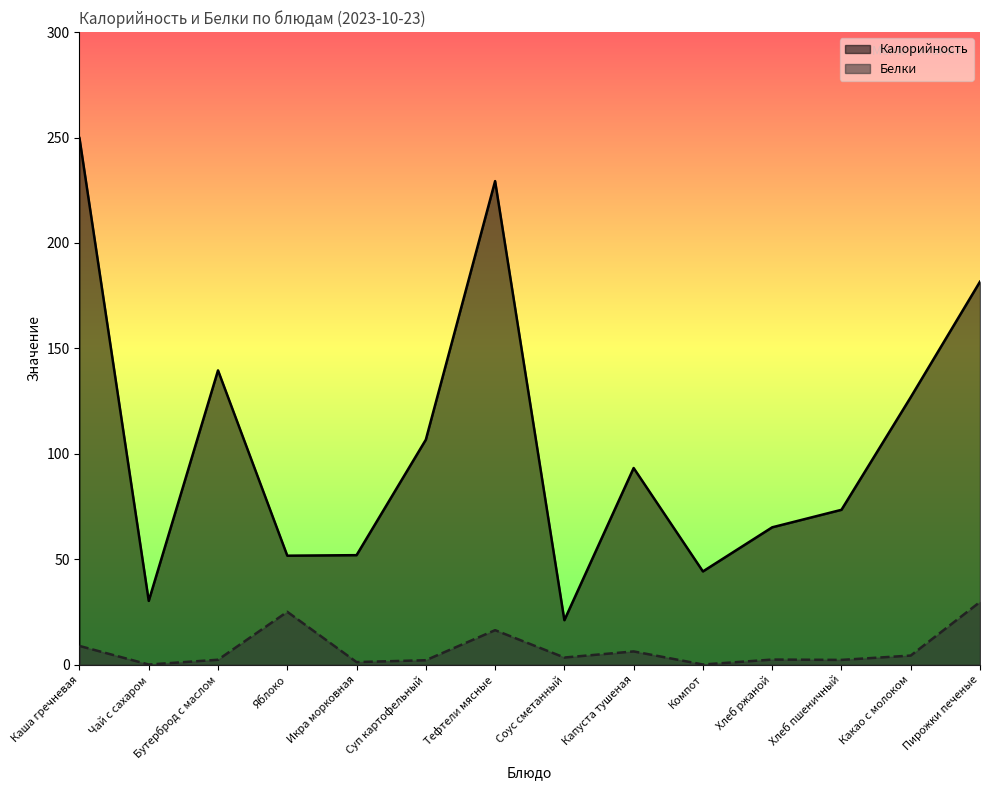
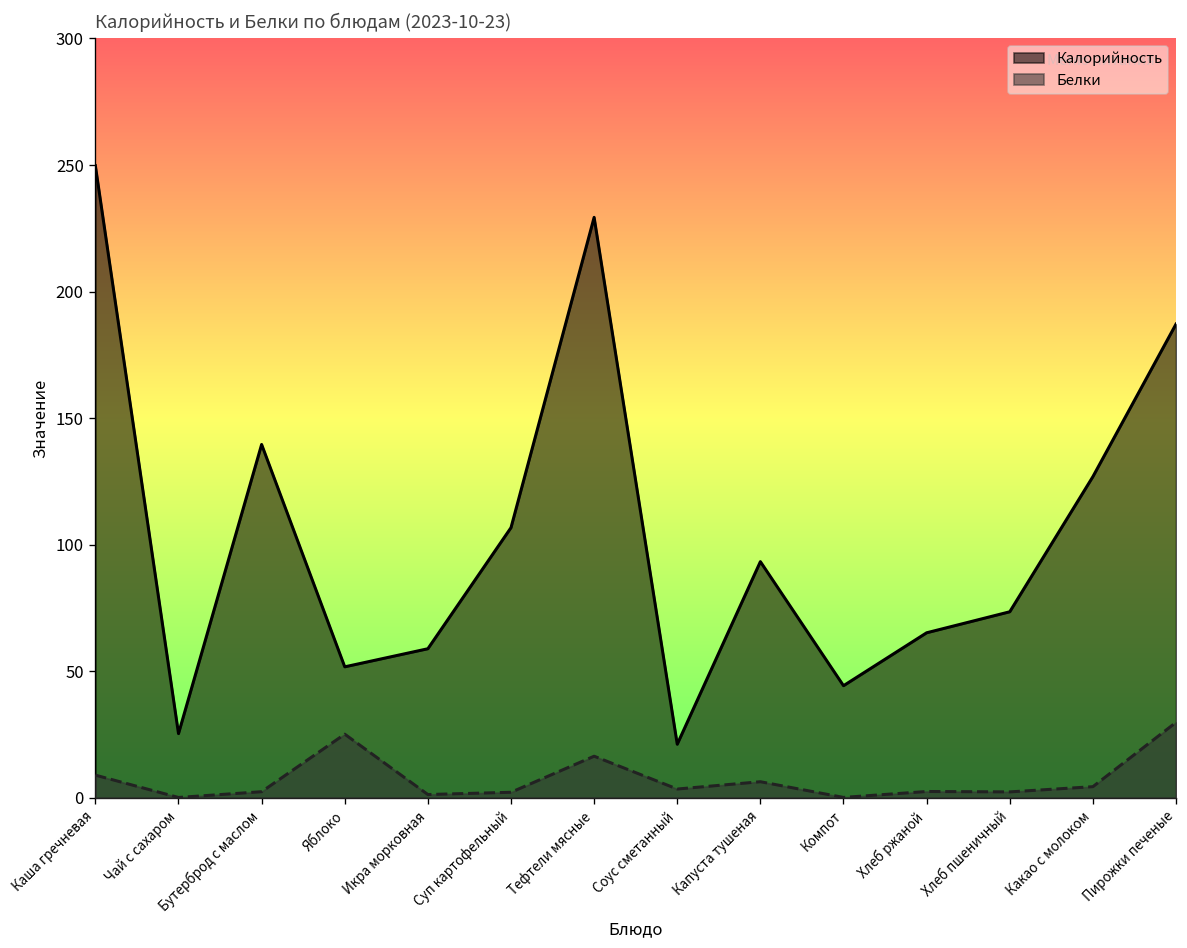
Калорийность, Чай с сахаром: 30 -> 25
Калорийность, Икра морковная: 52 -> 59
Калорийность, Пирожки печеные: 182 -> 187
